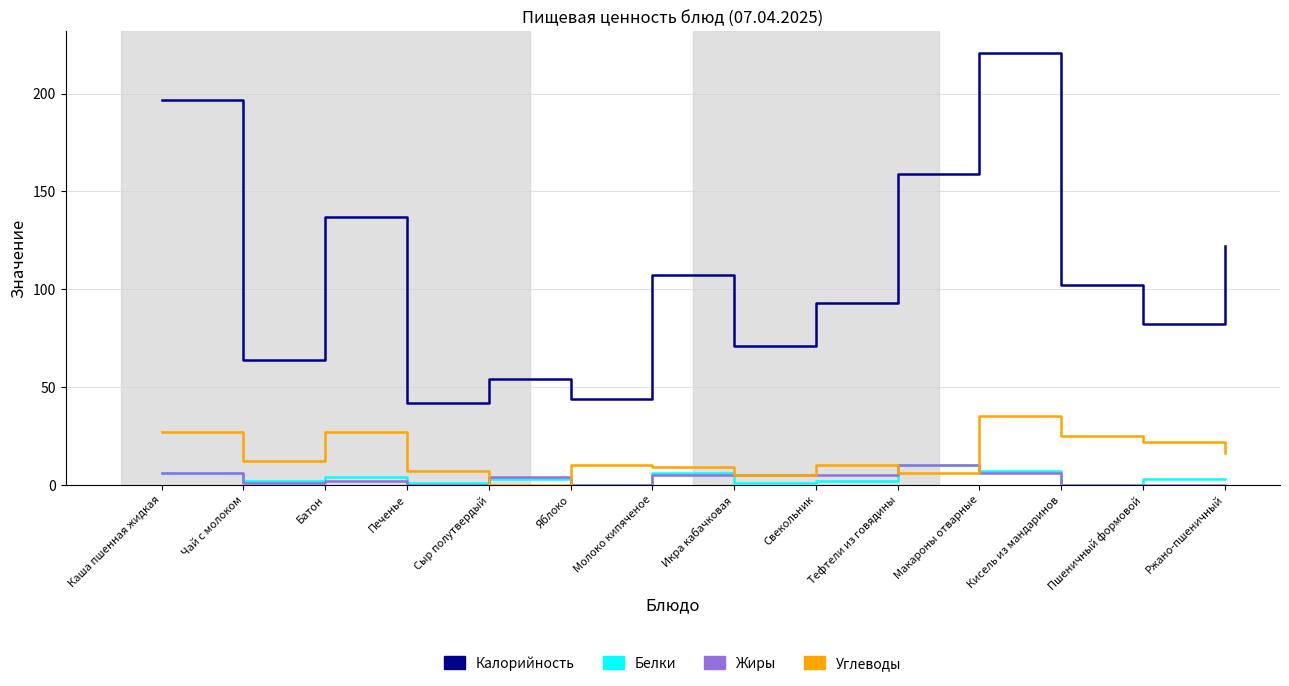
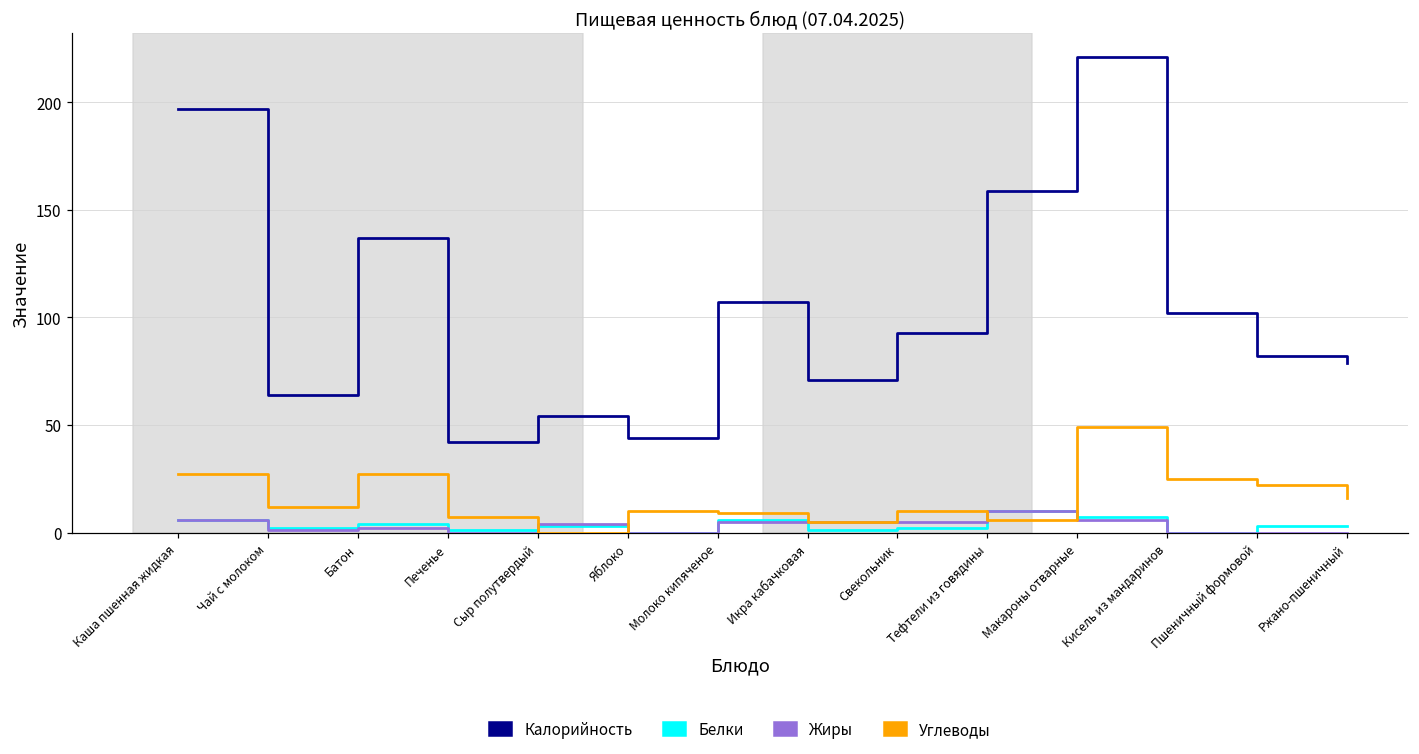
Углеводы, Макароны отварные: 35 -> 49
Калорийность, Ржано-пшеничный: 122 -> 79
